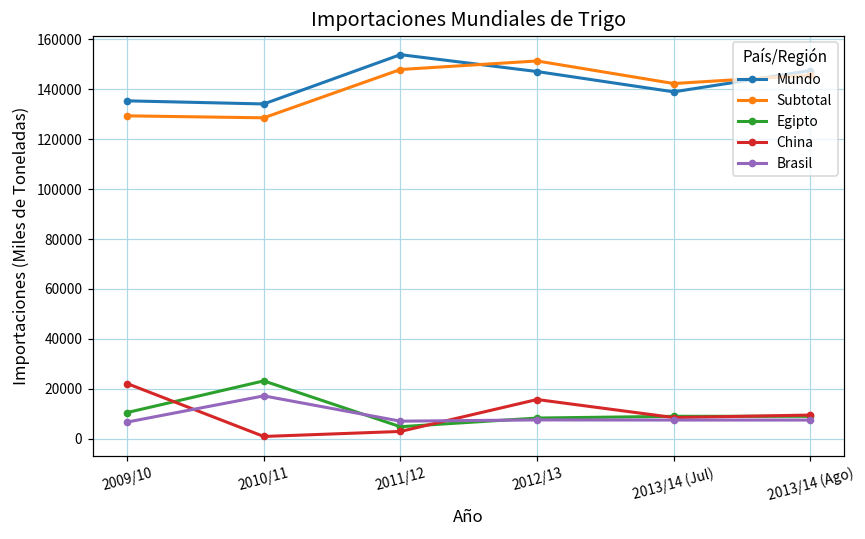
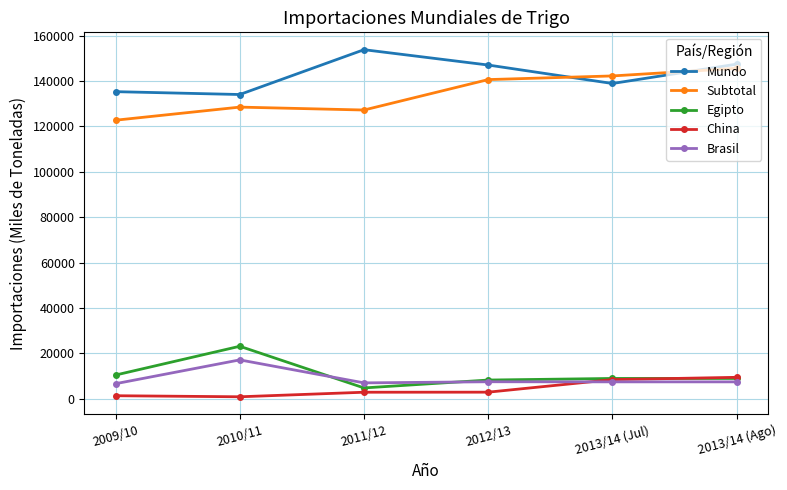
Subtotal, 2009/10: 129000 -> 123000
China, 2009/10: 22000 -> 1000
Subtotal, 2011/12: 148000 -> 127000
Subtotal, 2012/13: 151000 -> 141000
China, 2012/13: 16000 -> 3000
